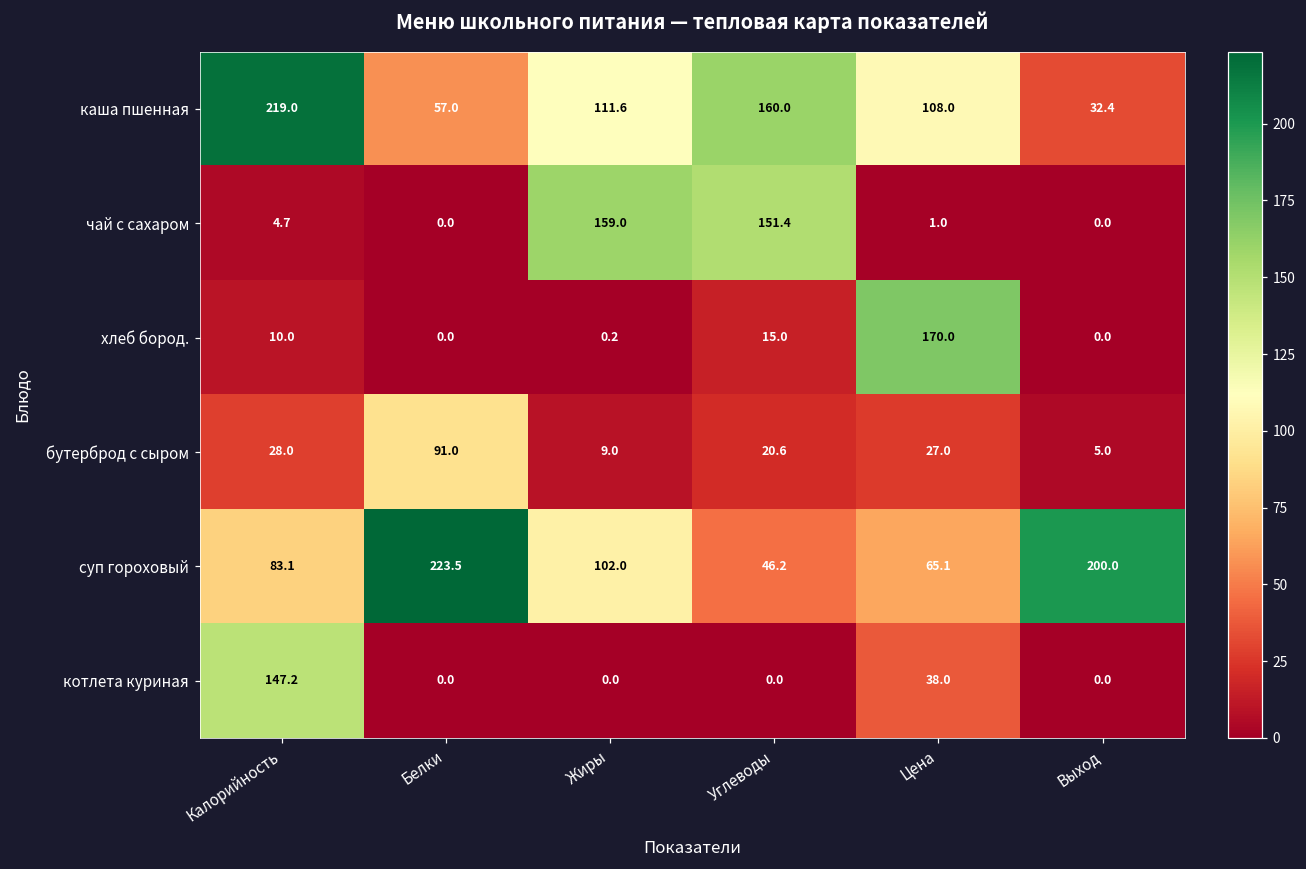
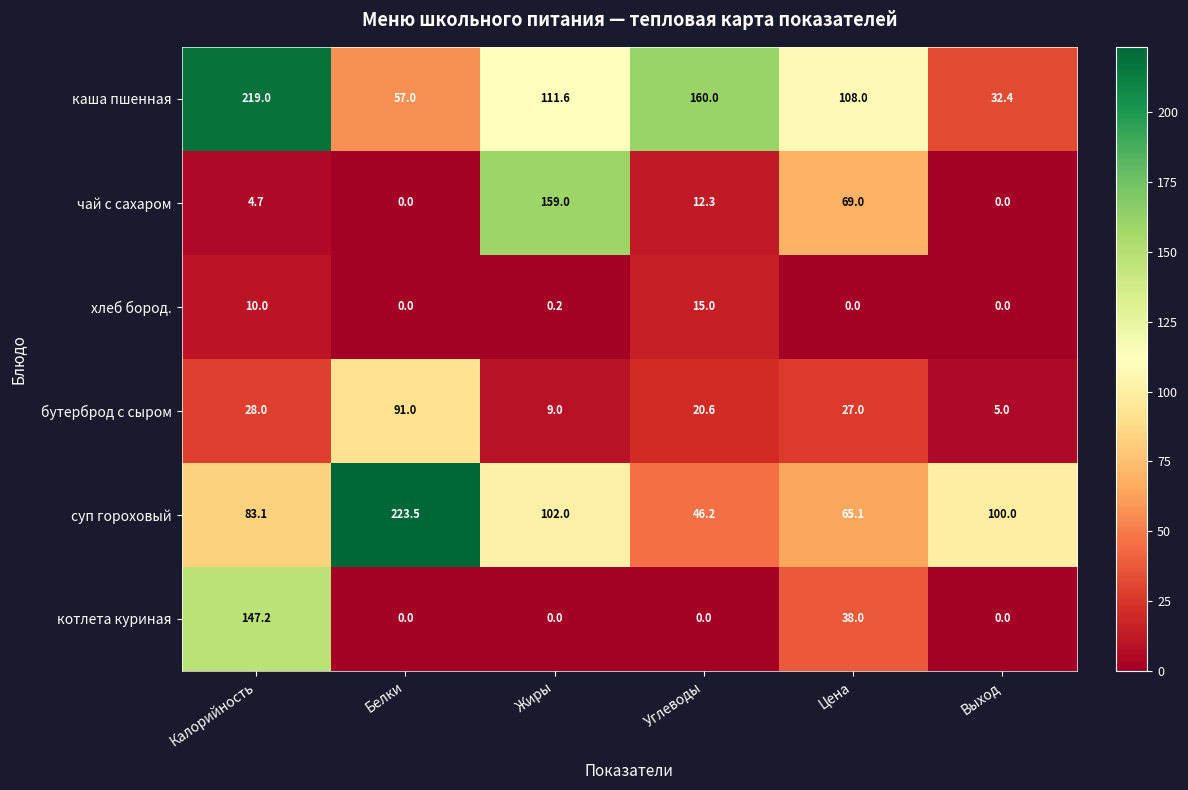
чай с сахаром, Углеводы: 151.4 -> 12.3
чай с сахаром, Цена: 1.0 -> 69.0
хлеб бород., Цена: 170.0 -> 0.0
суп гороховый, Выход: 200.0 -> 100.0
